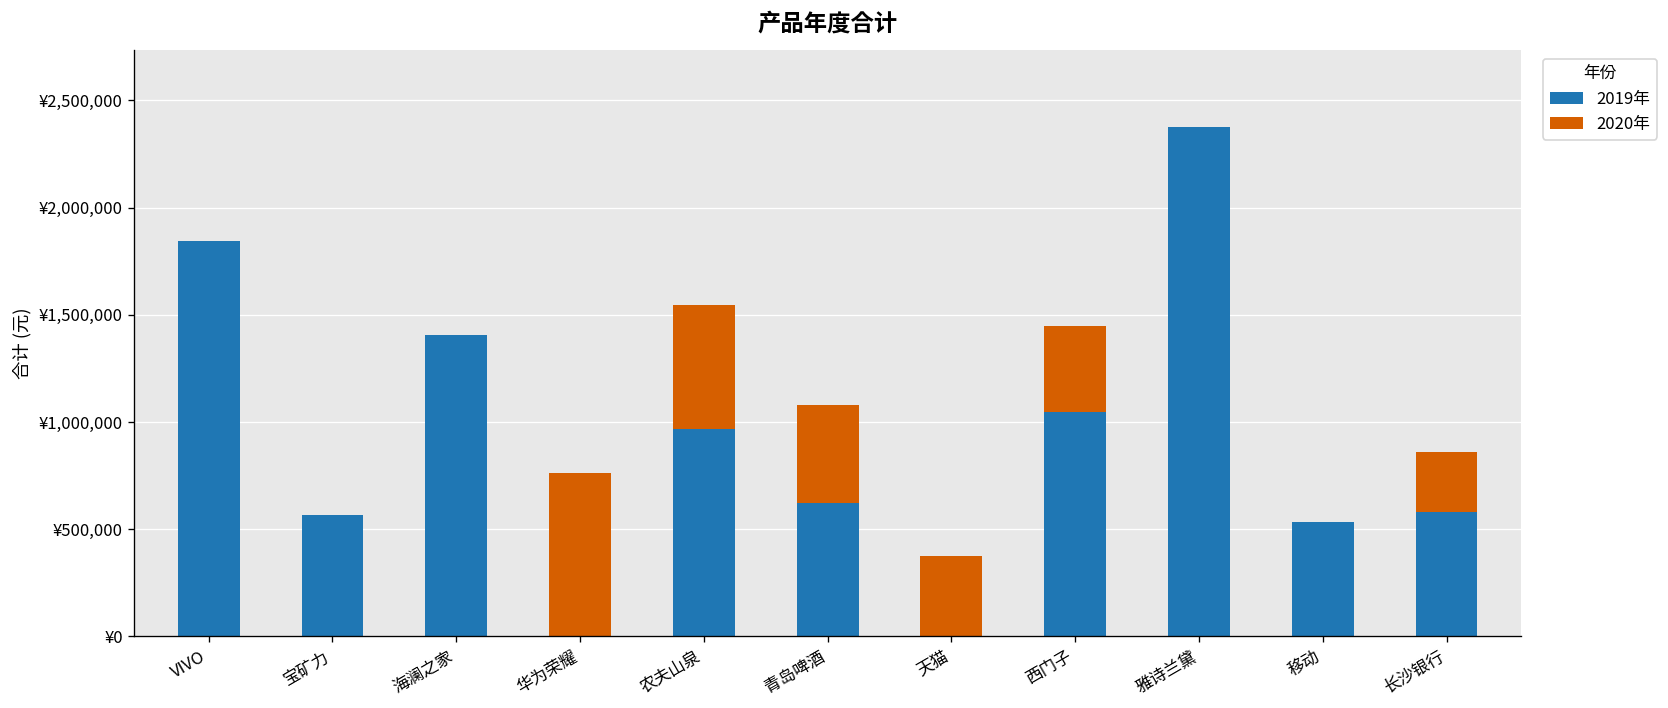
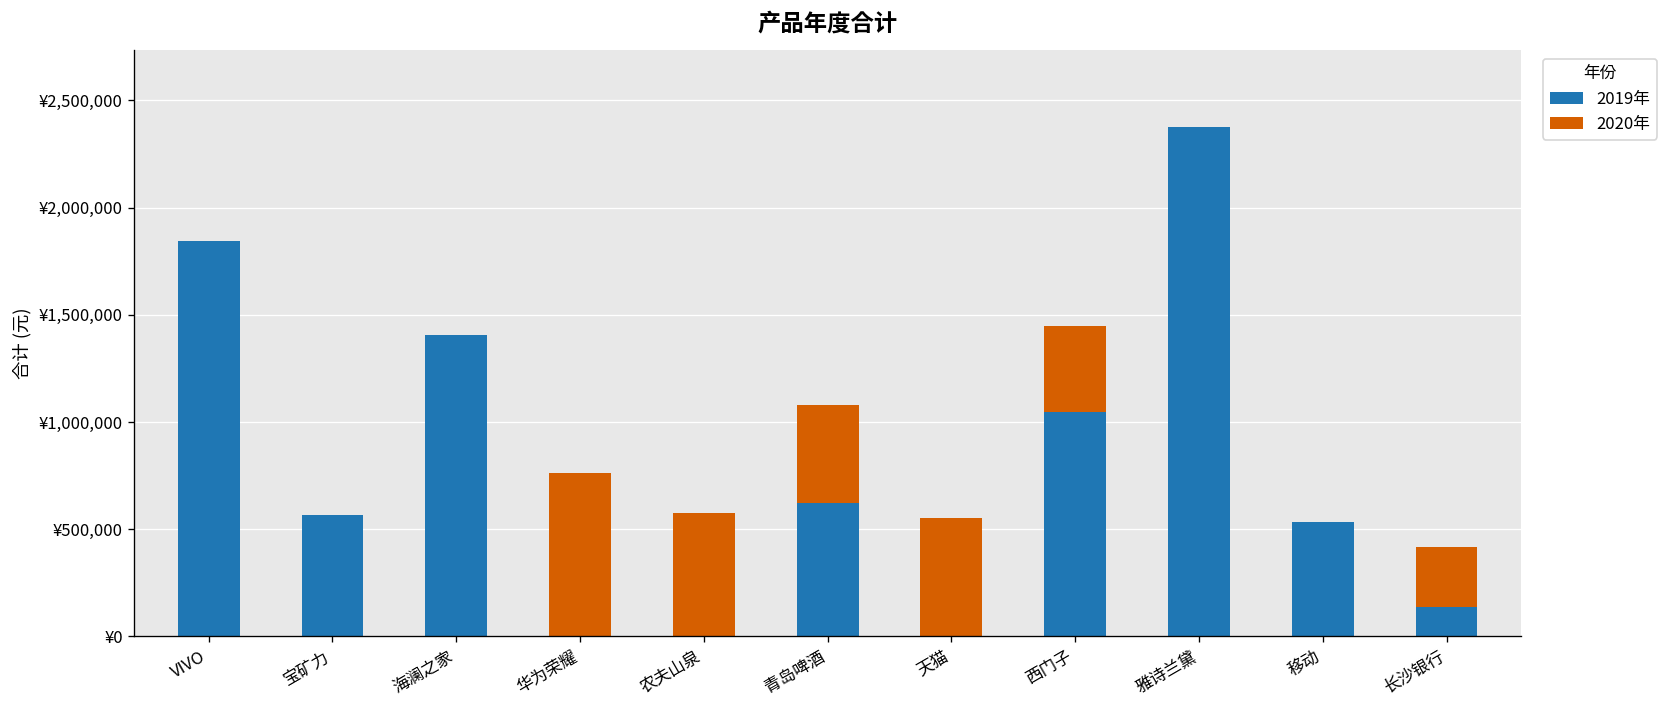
2019年, 农夫山泉: ¥970,000 -> ¥0
2020年, 天猫: ¥370,000 -> ¥550,000
2019年, 长沙银行: ¥580,000 -> ¥140,000
